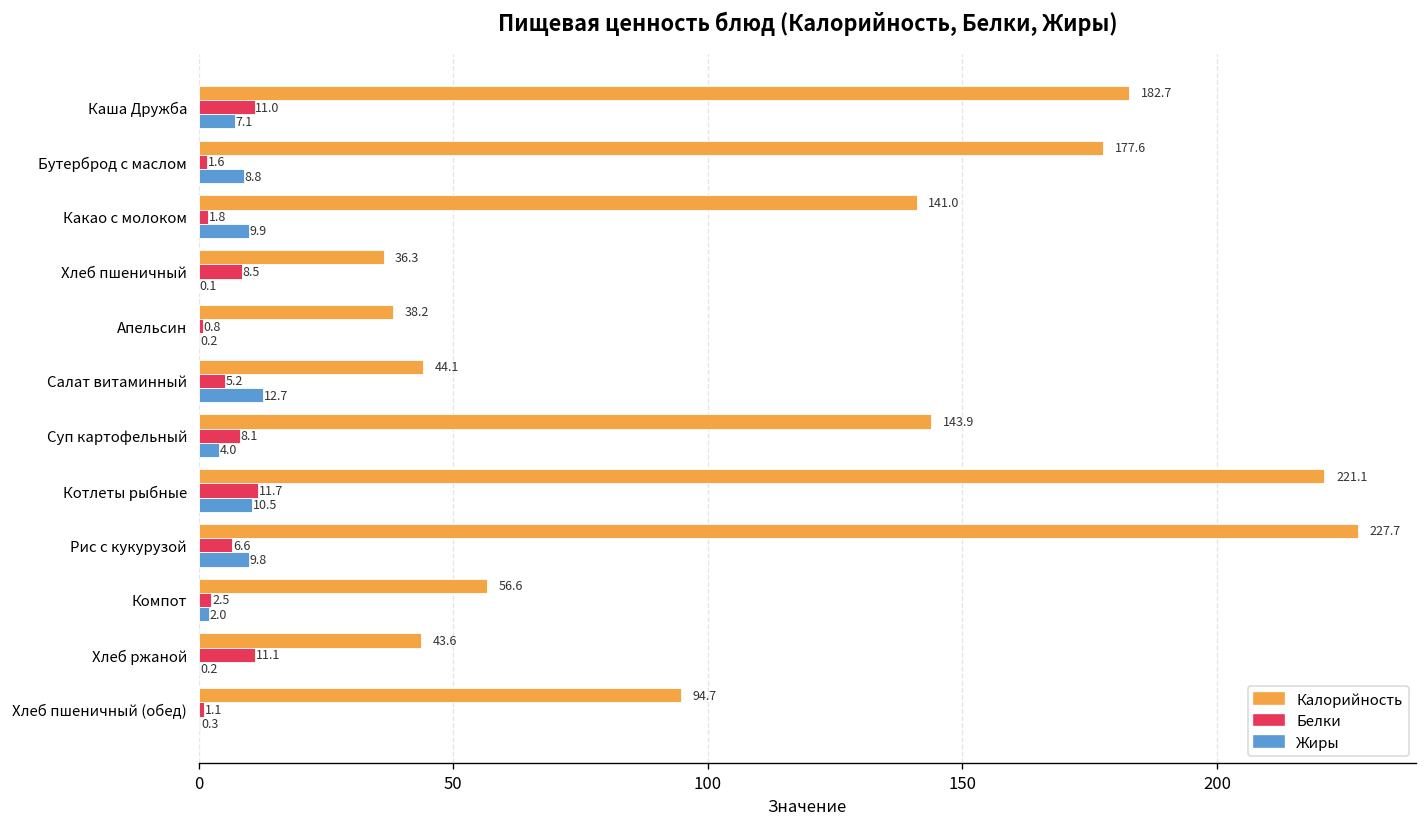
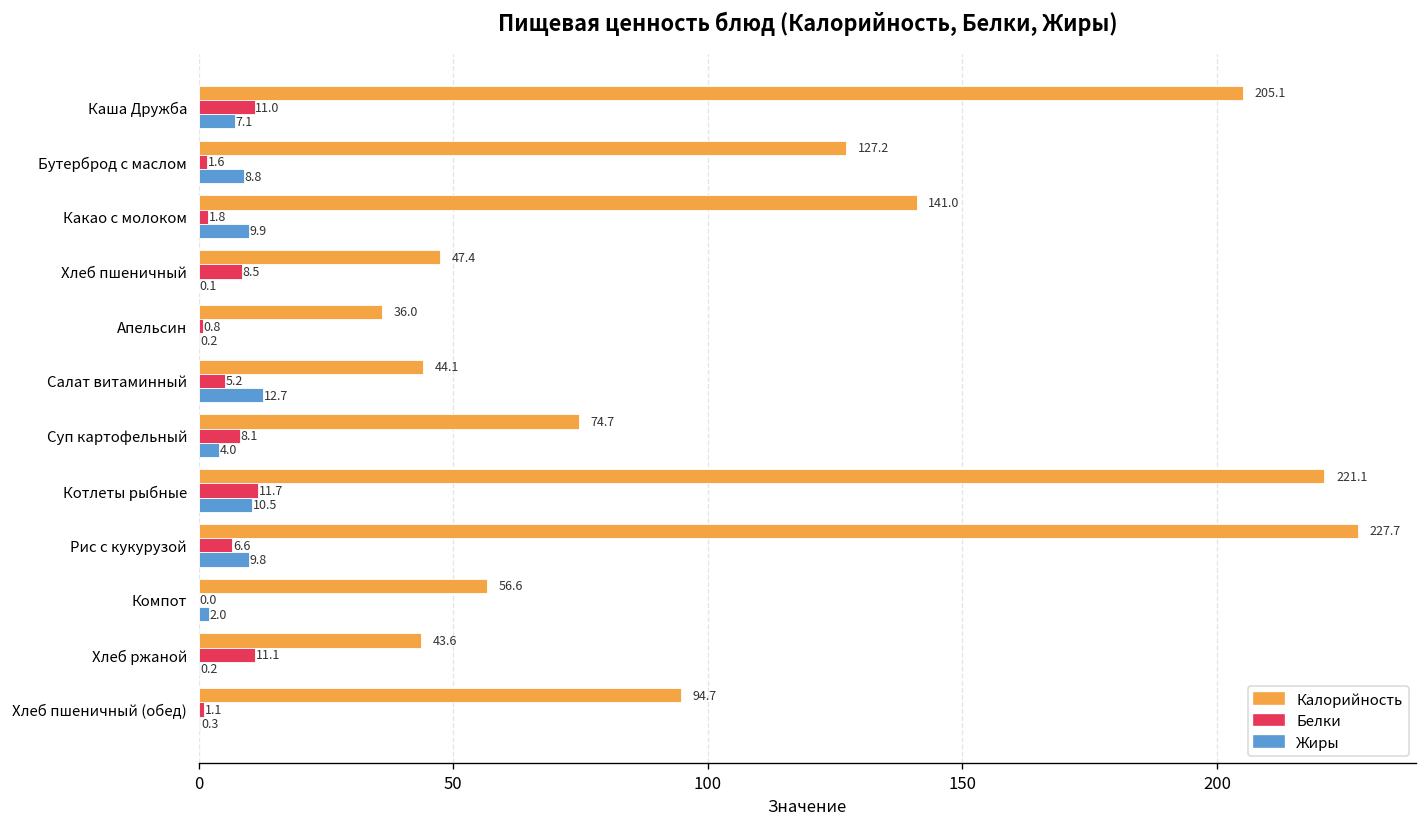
Калорийность, Каша Дружба: 182.7 -> 205.1
Калорийность, Бутерброд с маслом: 177.6 -> 127.2
Калорийность, Хлеб пшеничный: 36.3 -> 47.4
Калорийность, Апельсин: 38.2 -> 36.0
Калорийность, Суп картофельный: 143.9 -> 74.7
Белки, Компот: 2.5 -> 0.0
